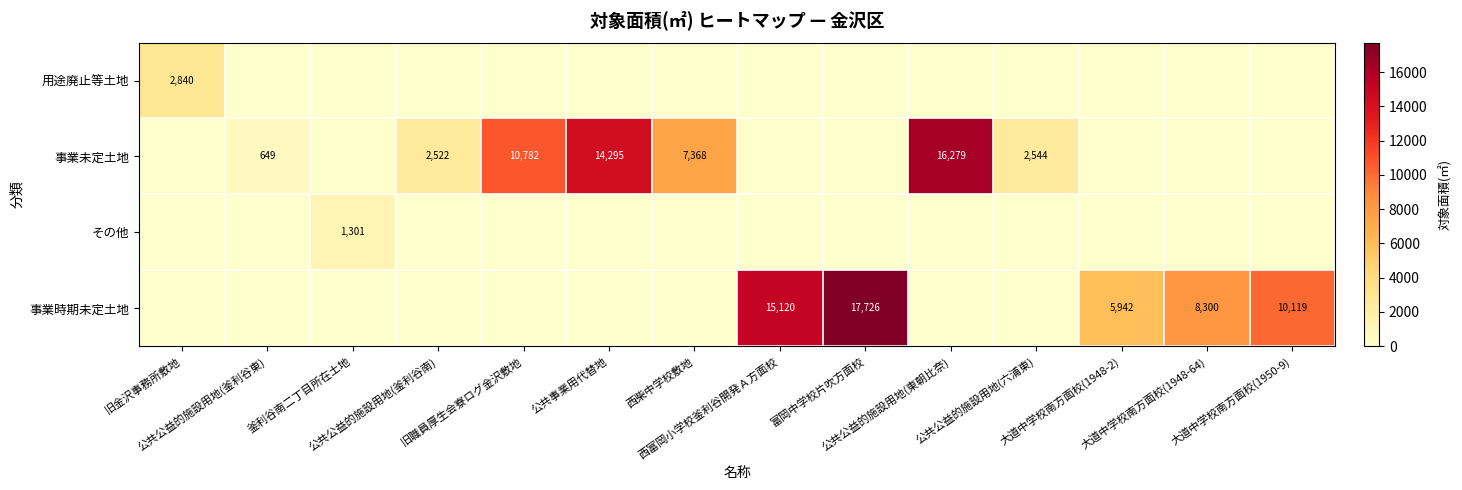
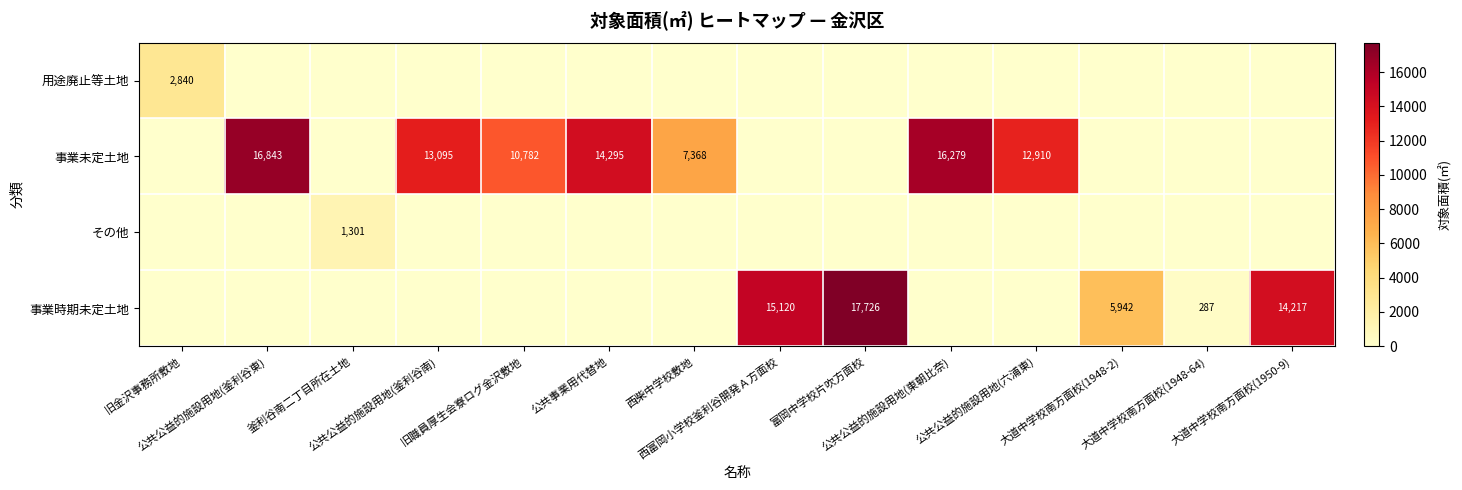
事業未定土地, 公共公益的施設用地(釜利谷東): 649 -> 16,843
事業未定土地, 公共公益的施設用地(釜利谷南): 2,522 -> 13,095
事業未定土地, 公共公益的施設用地(六浦東): 2,544 -> 12,910
事業時期未定土地, 大道中学校南方面校(1948-64): 8,300 -> 287
事業時期未定土地, 大道中学校南方面校(1950-9): 10,119 -> 14,217
